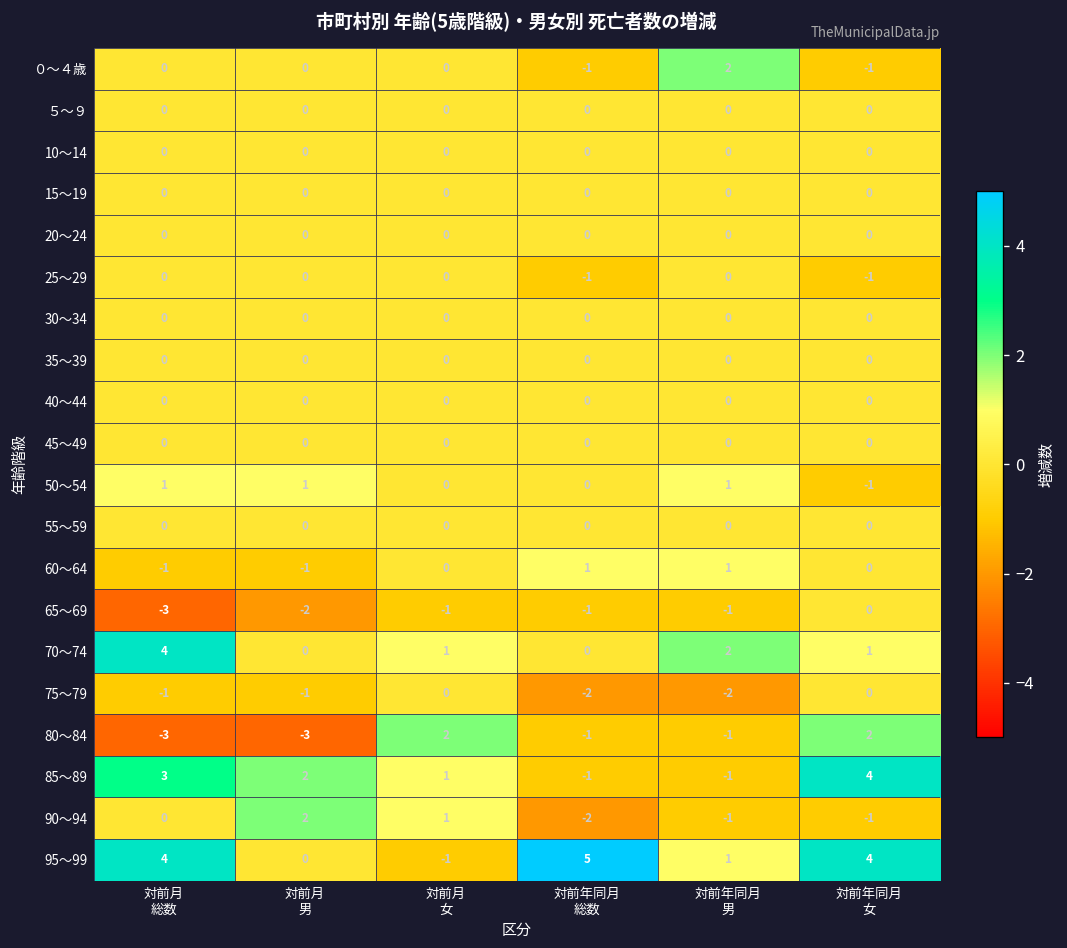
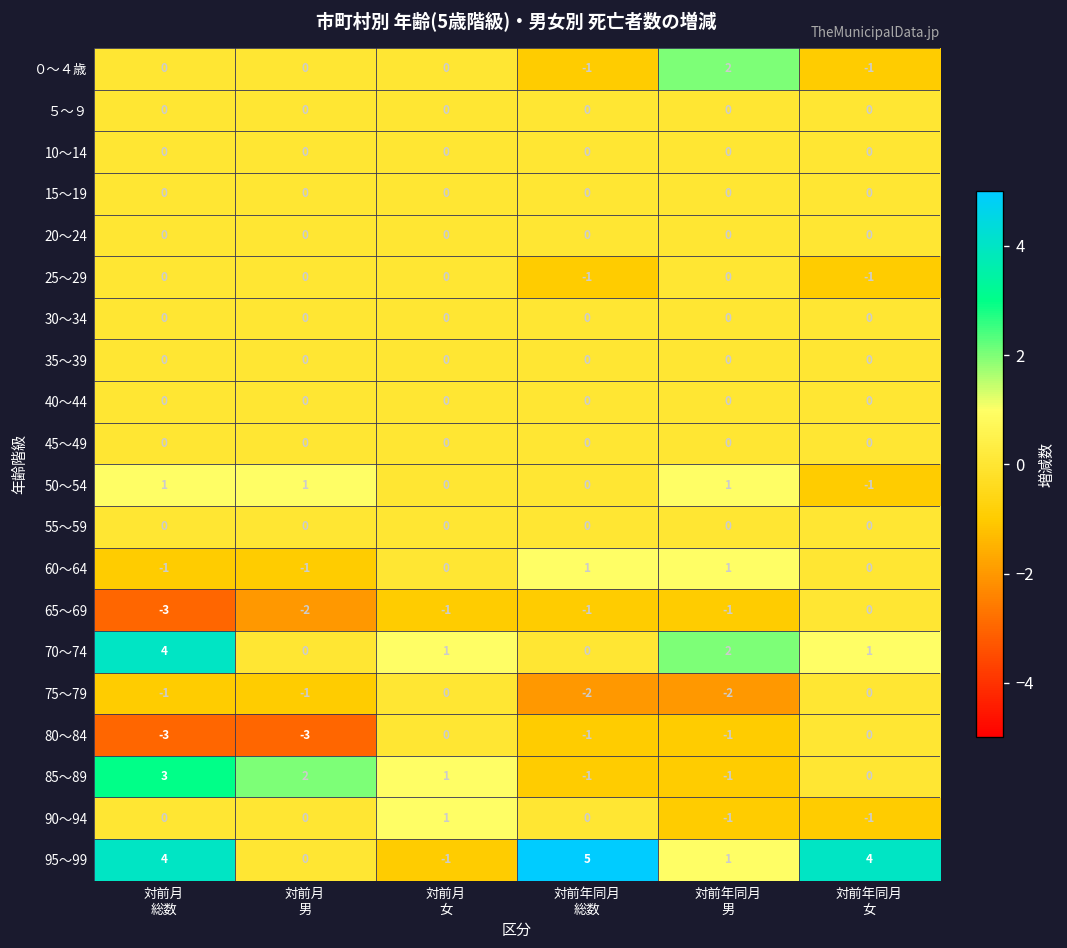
80～84, 対前月 女: 2 -> 0
80～84, 対前年同月 女: 2 -> 0
85～89, 対前年同月 女: 4 -> 0
90～94, 対前月 男: 2 -> 0
90～94, 対前年同月 総数: -2 -> 0
